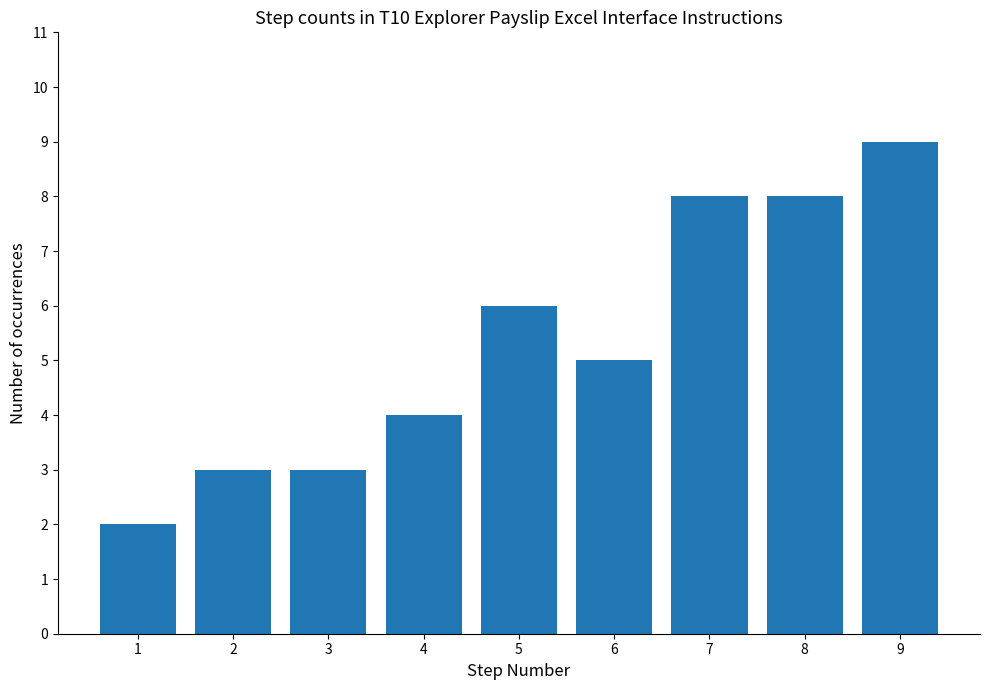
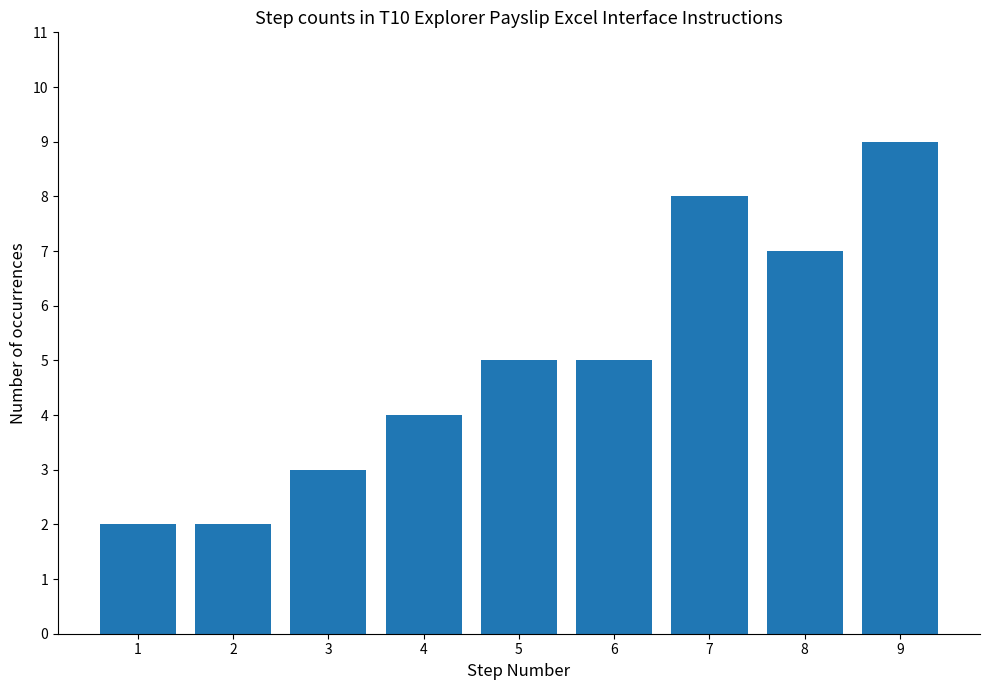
2: 3 -> 2
5: 6 -> 5
8: 8 -> 7
